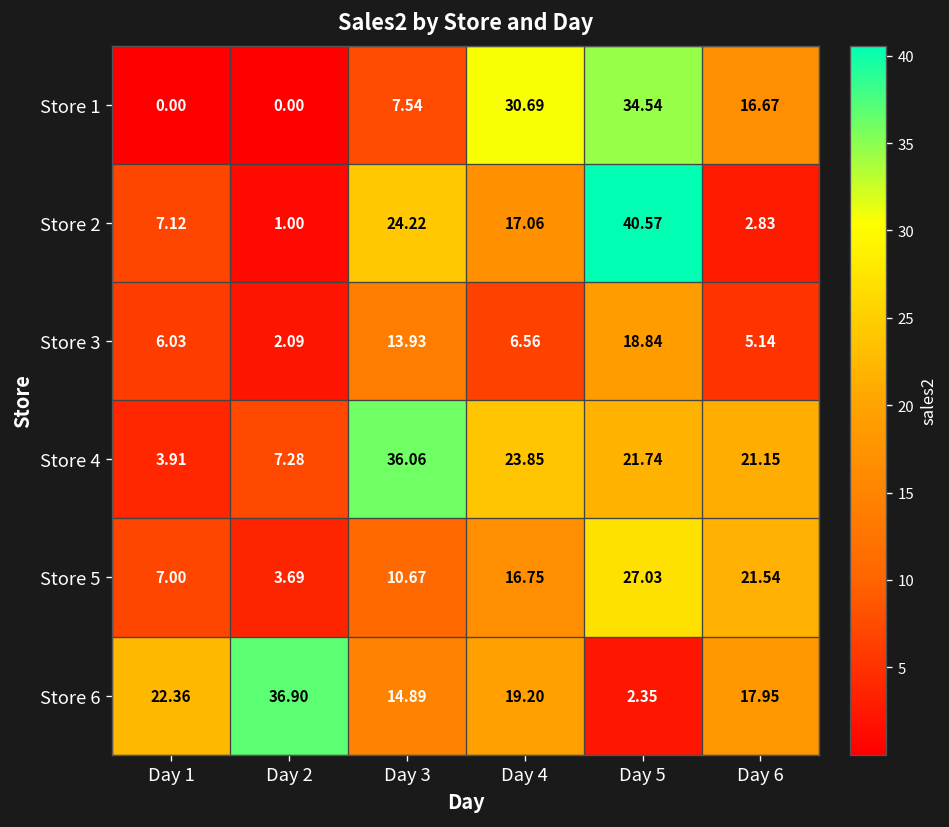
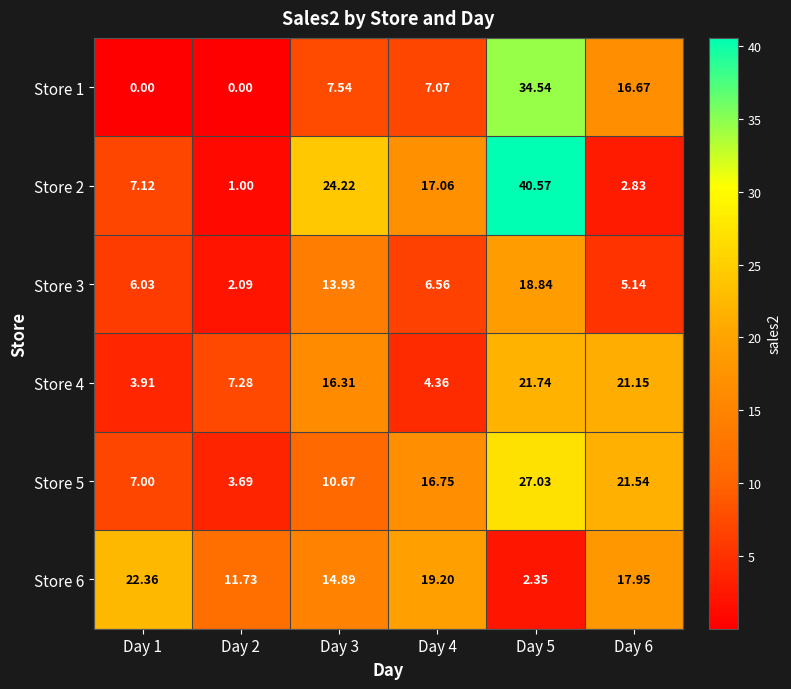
Store 1, Day 4: 30.69 -> 7.07
Store 4, Day 3: 36.06 -> 16.31
Store 4, Day 4: 23.85 -> 4.36
Store 6, Day 2: 36.90 -> 11.73
